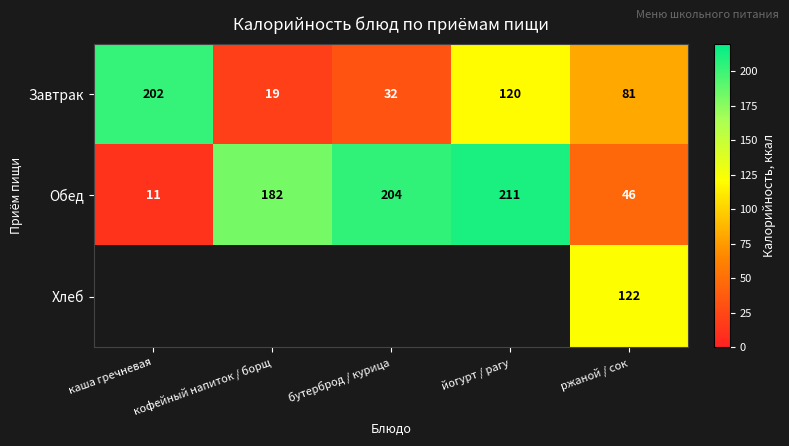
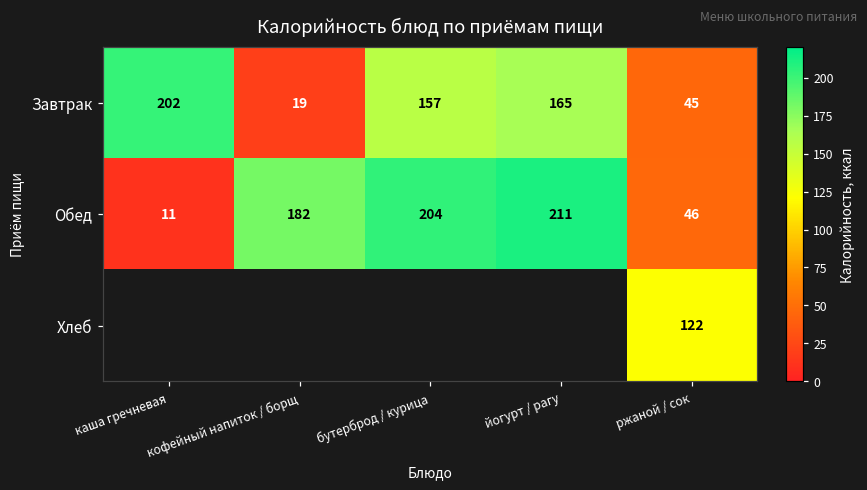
Завтрак, бутерброд / курица: 32 -> 157
Завтрак, йогурт / рагу: 120 -> 165
Завтрак, ржаной / сок: 81 -> 45
